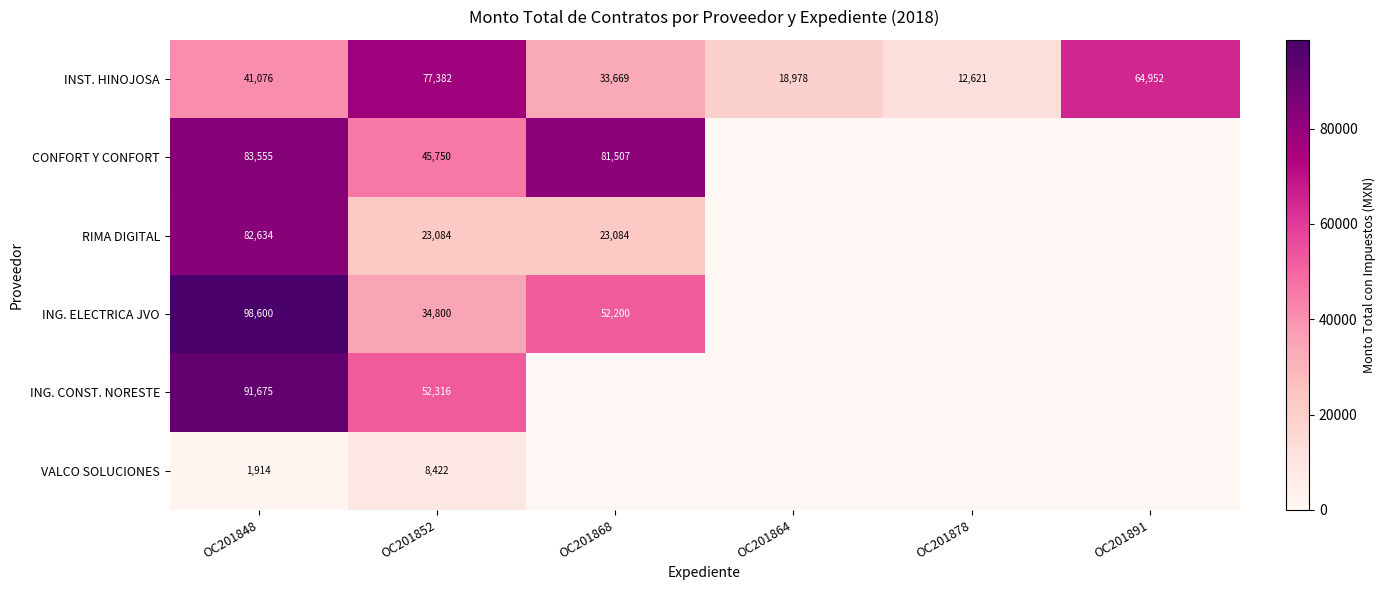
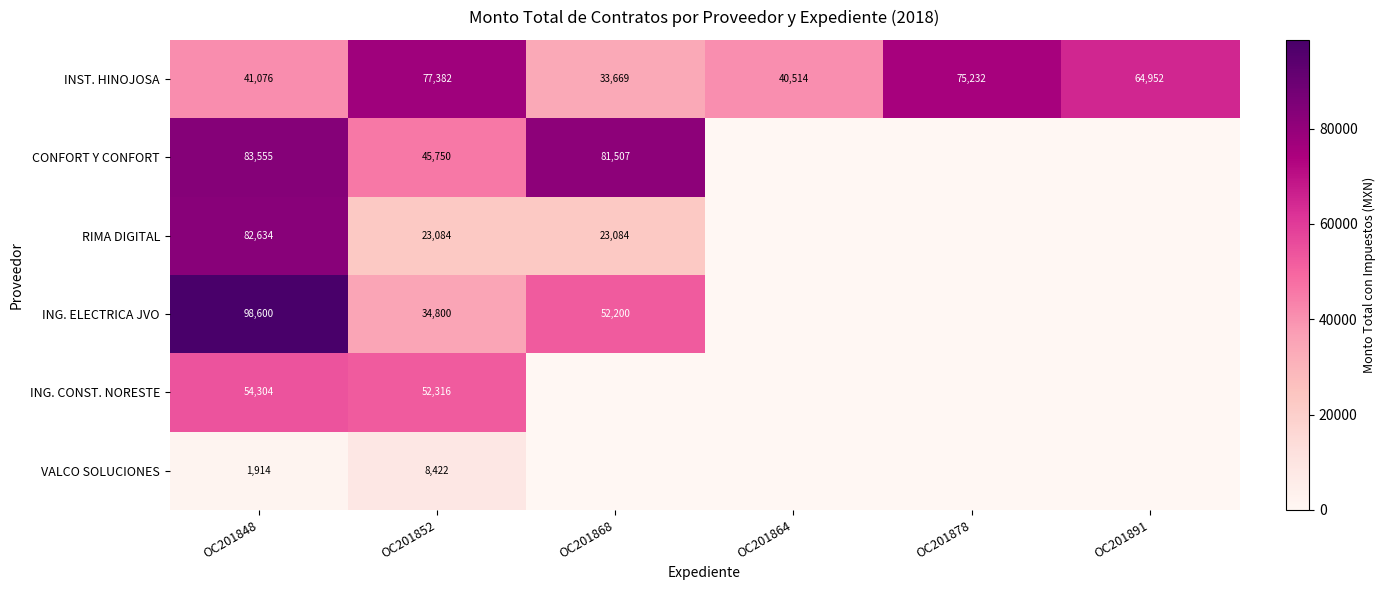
INST. HINOJOSA, OC201864: 18,978 -> 40,514
INST. HINOJOSA, OC201878: 12,621 -> 75,232
ING. CONST. NORESTE, OC201848: 91,675 -> 54,304
